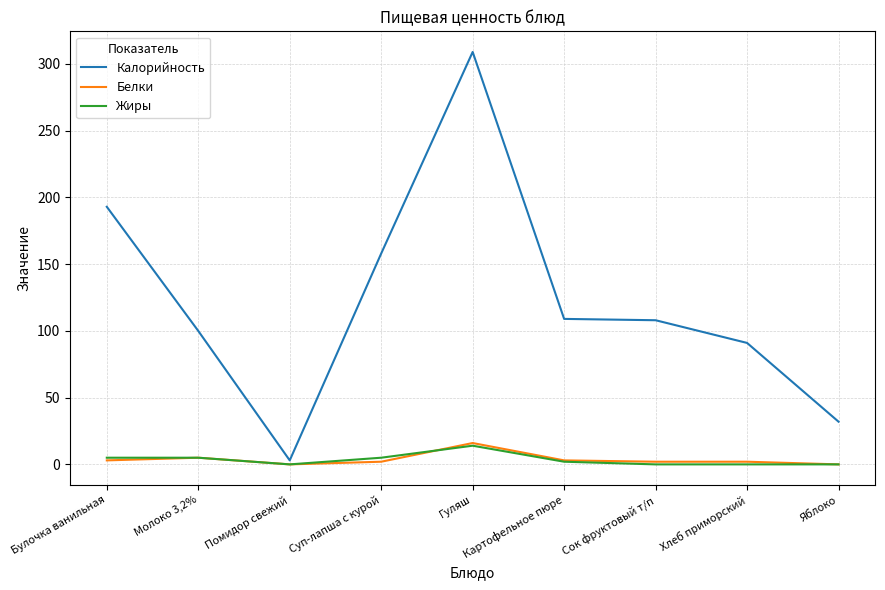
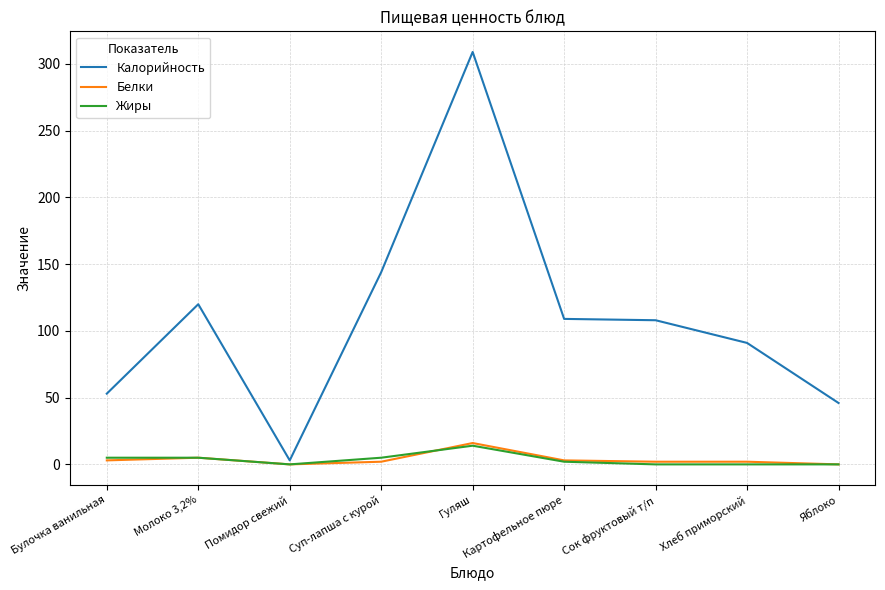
Калорийность, Булочка ванильная: 193 -> 53
Калорийность, Молоко 3,2%: 100 -> 120
Калорийность, Суп-лапша с курой: 158 -> 144
Калорийность, Яблоко: 32 -> 46
